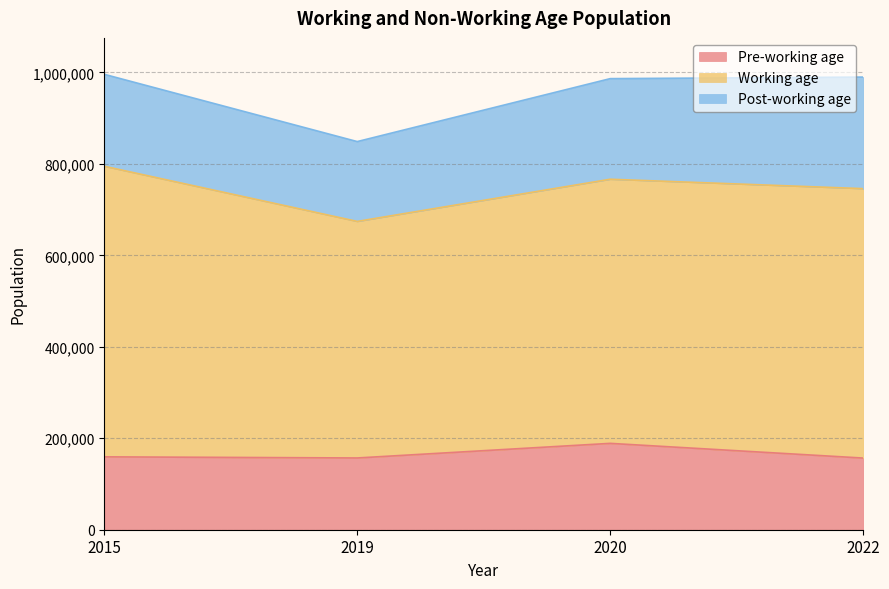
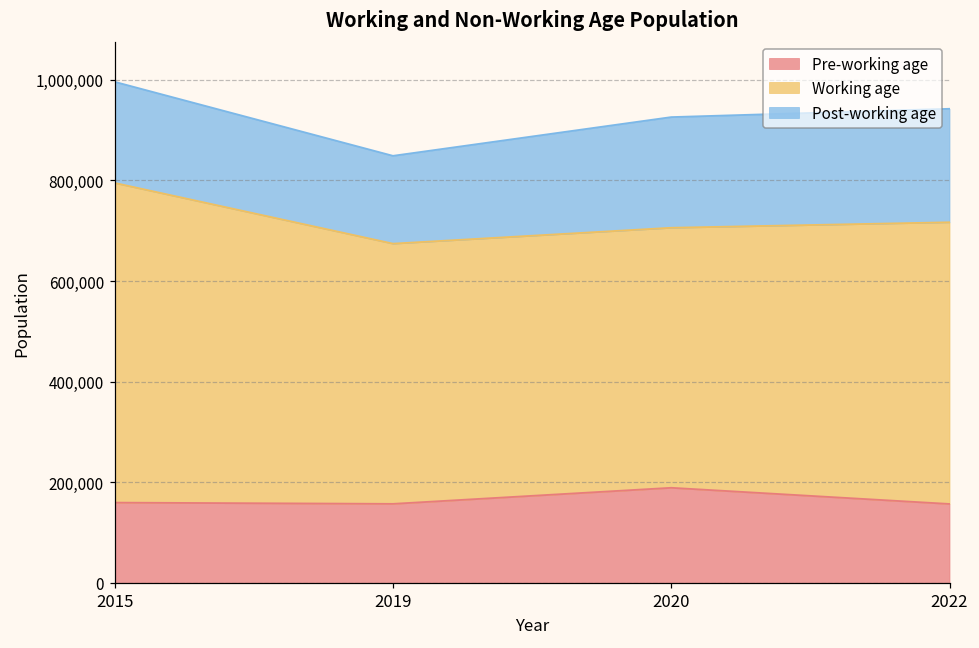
Working age, 2020: 580,000 -> 520,000
Working age, 2022: 590,000 -> 560,000
Post-working age, 2022: 240,000 -> 230,000
